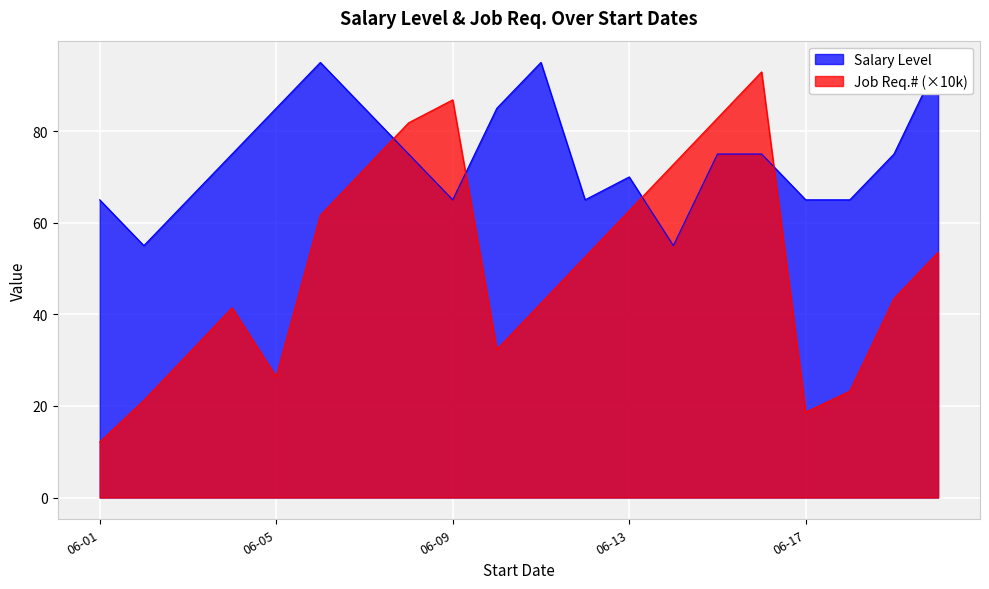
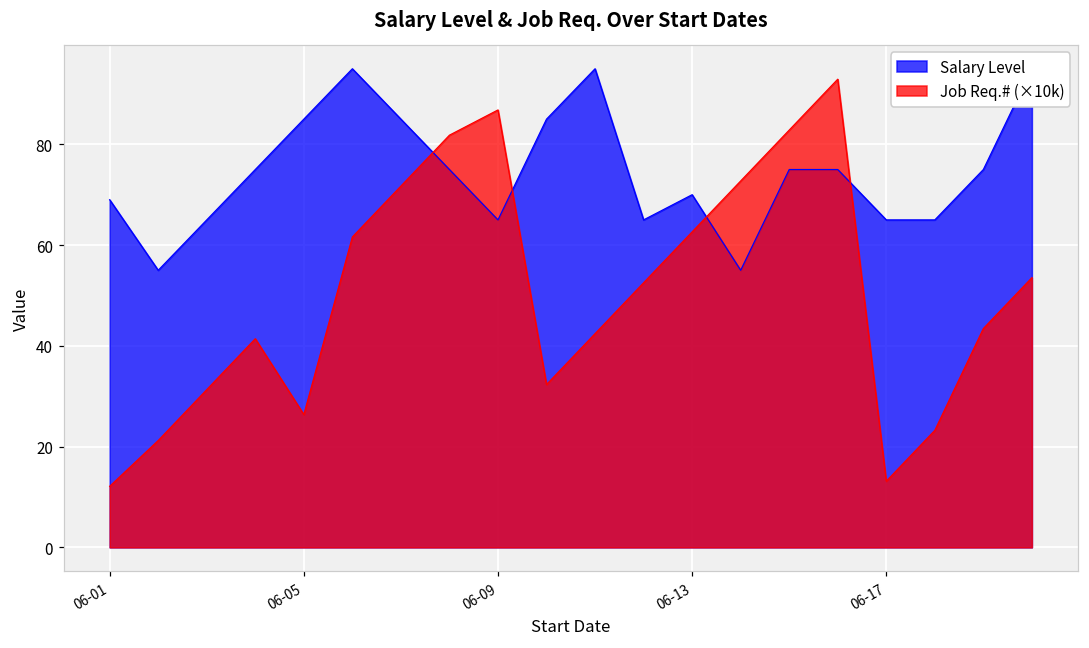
Salary Level, 06-01: 65 -> 69
Job Req.# (×10k), 06-17: 19 -> 13
